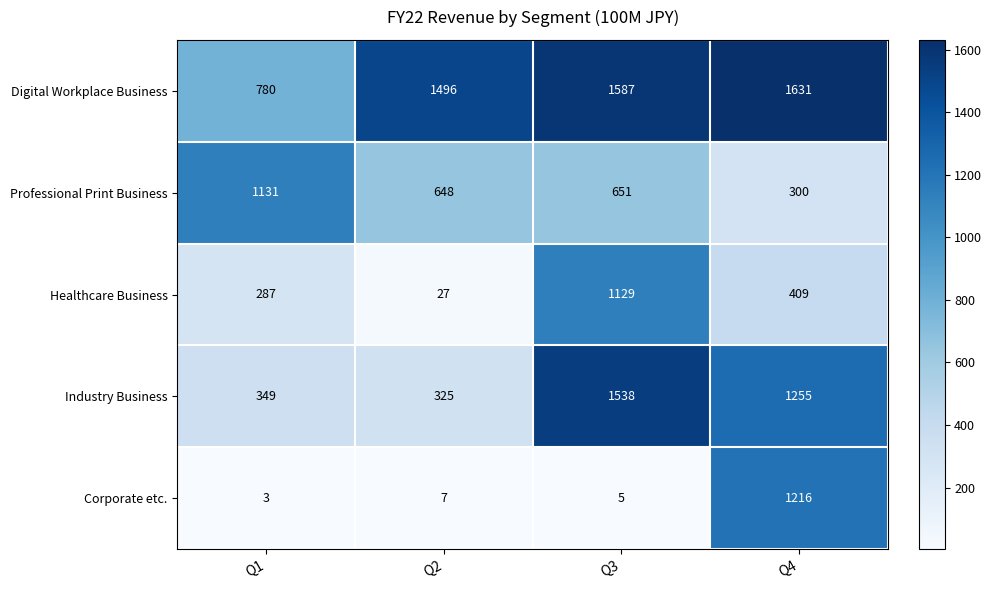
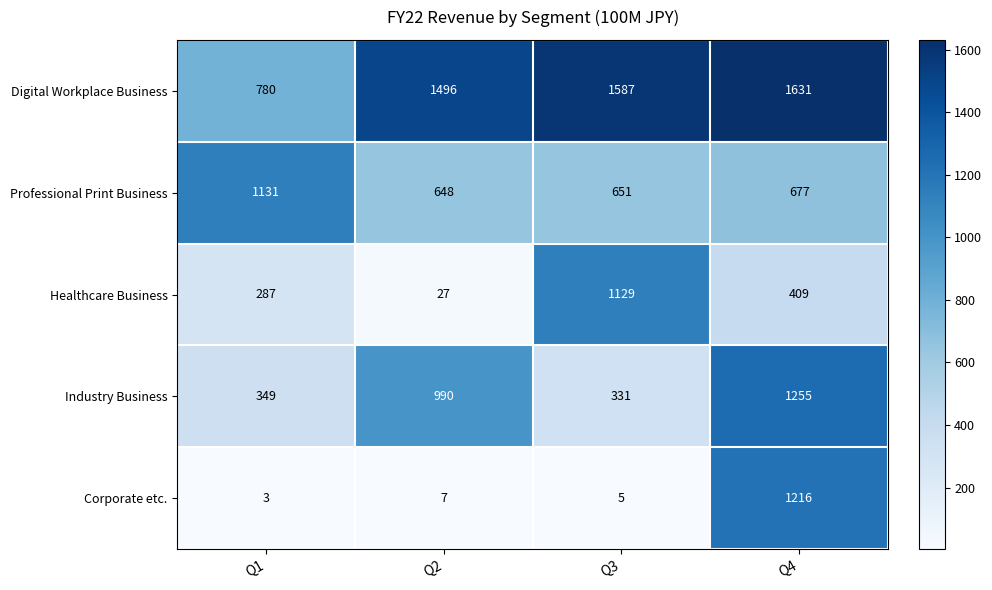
Professional Print Business, Q4: 300 -> 677
Industry Business, Q2: 325 -> 990
Industry Business, Q3: 1538 -> 331
